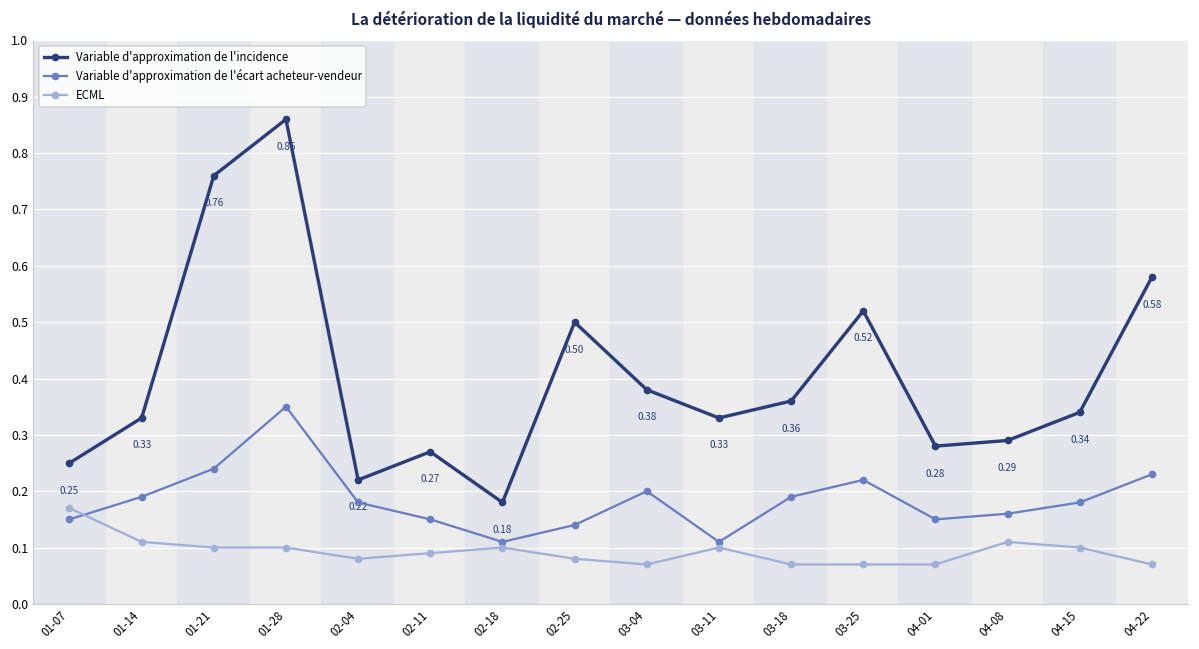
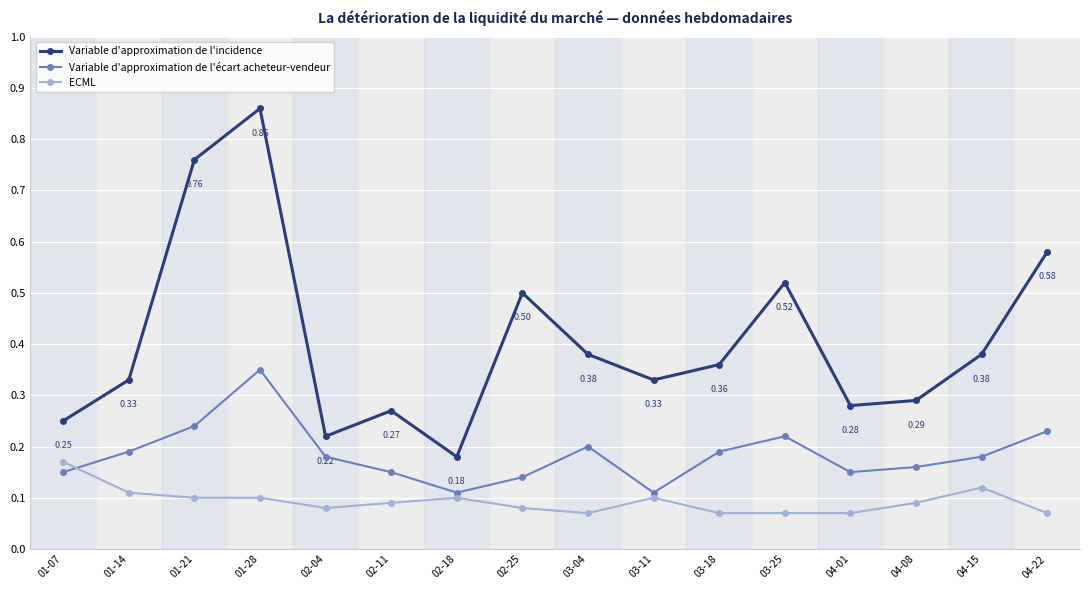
ECML, 04-08: 0.11 -> 0.09
Variable d'approximation de l'incidence, 04-15: 0.34 -> 0.38
ECML, 04-15: 0.10 -> 0.12
